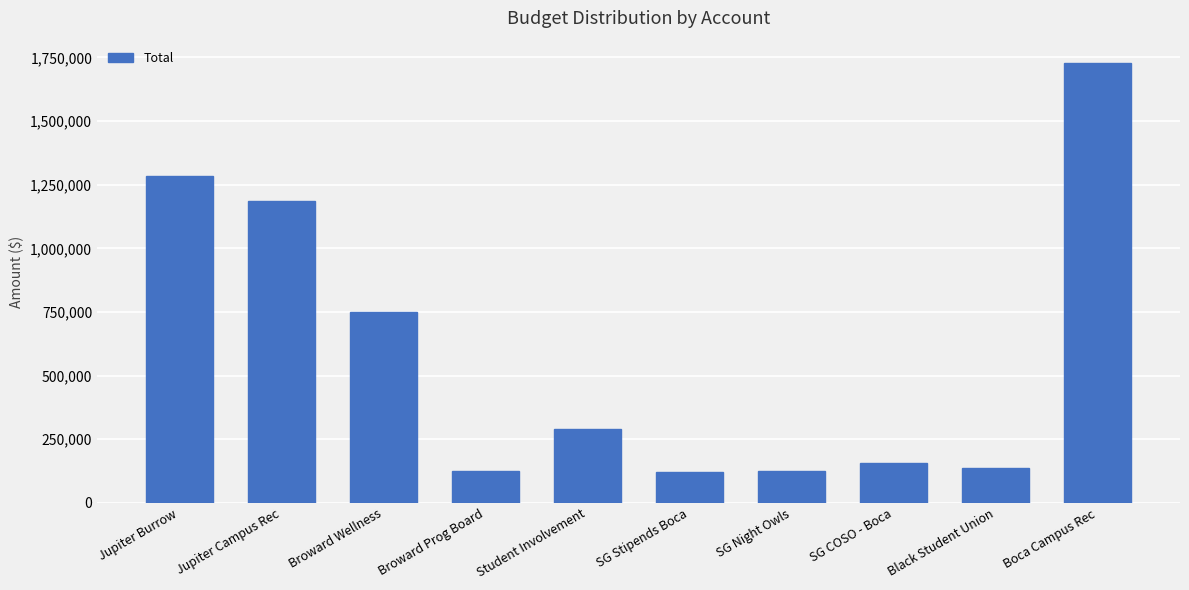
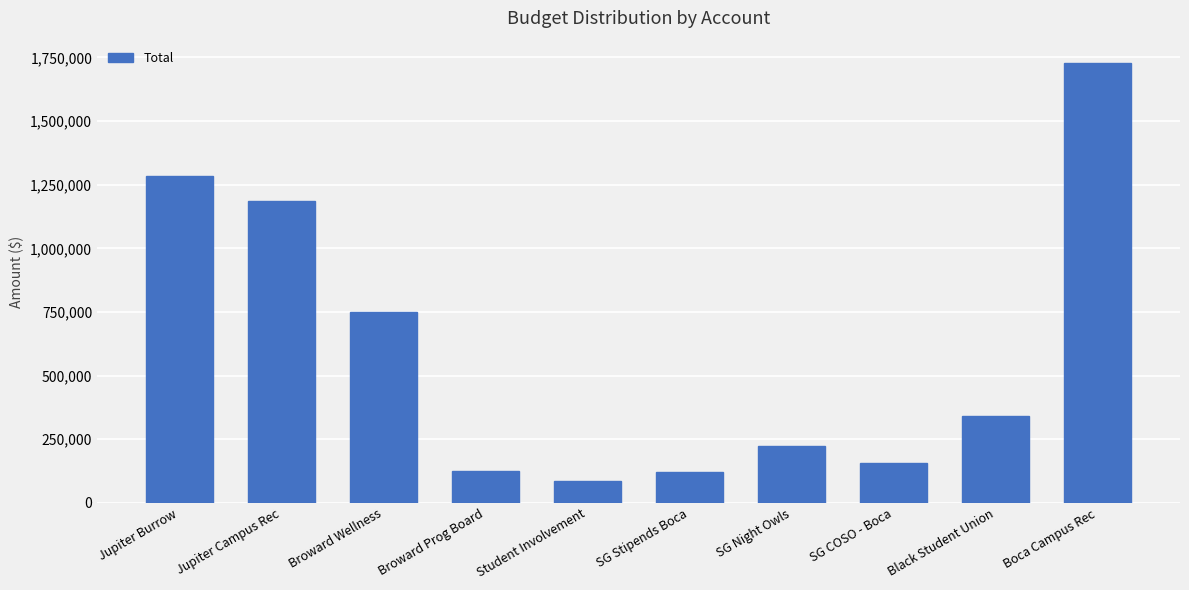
Student Involvement: 290,000 -> 90,000
SG Night Owls: 120,000 -> 220,000
Black Student Union: 140,000 -> 340,000
